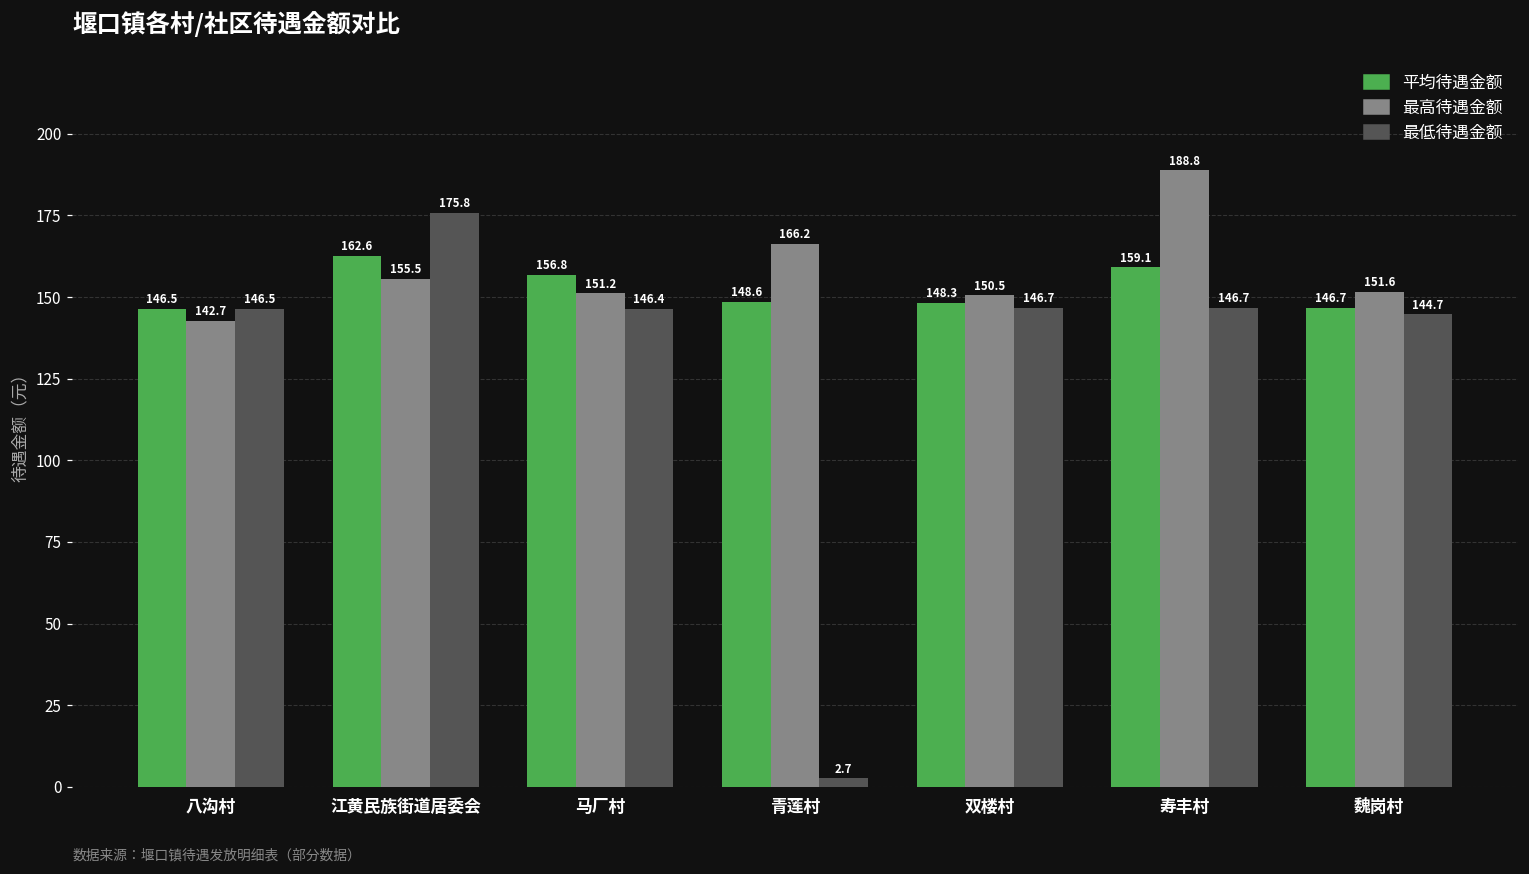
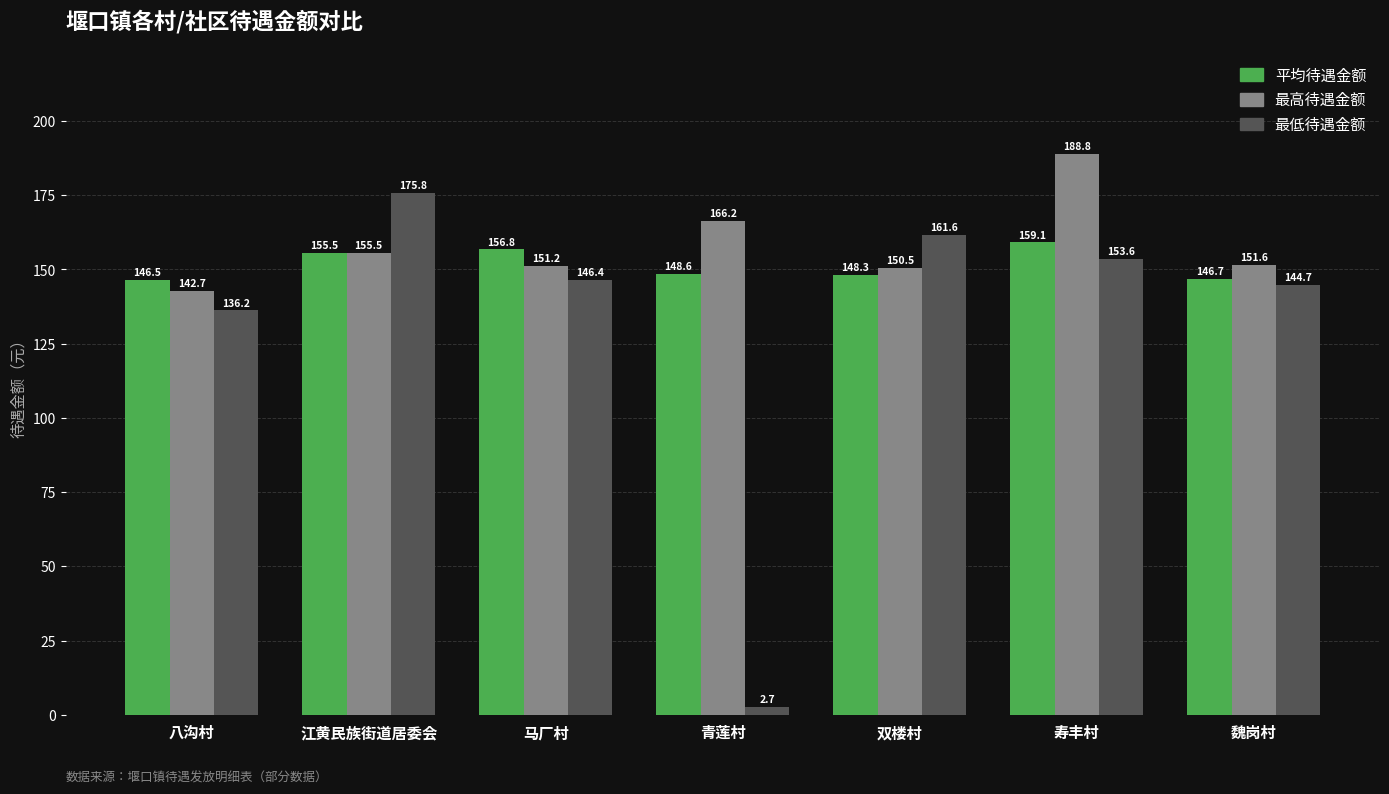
最低待遇金额, 八沟村: 146.5 -> 136.2
平均待遇金额, 江黄民族街道居委会: 162.6 -> 155.5
最低待遇金额, 双楼村: 146.7 -> 161.6
最低待遇金额, 寿丰村: 146.7 -> 153.6
